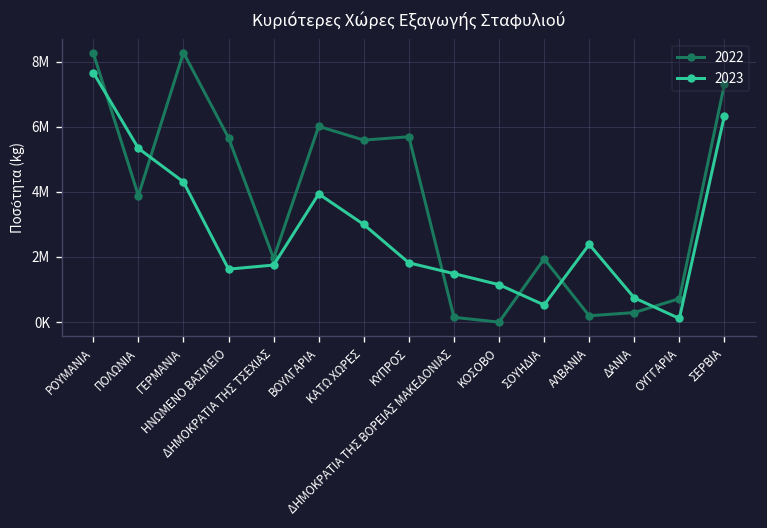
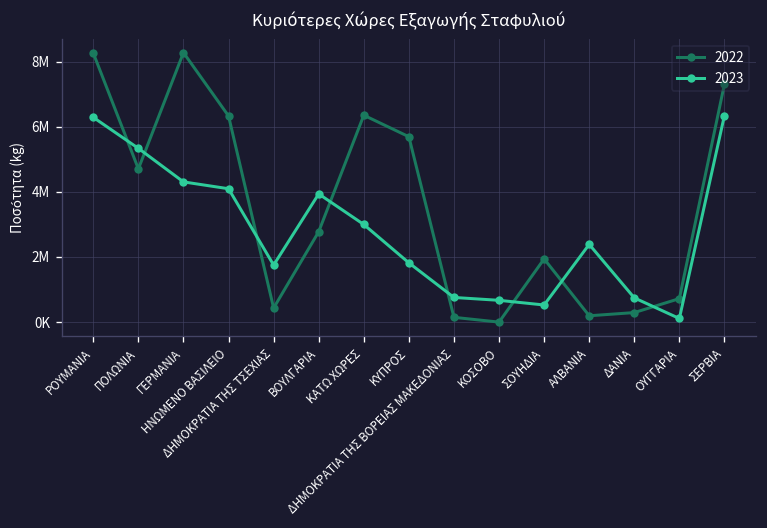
2023, ΡΟΥΜΑΝΙΑ: 7700000 -> 6300000
2022, ΠΟΛΩΝΙΑ: 3900000 -> 4700000
2022, ΗΝΩΜΕΝΟ ΒΑΣΙΛΕΙΟ: 5700000 -> 6300000
2023, ΗΝΩΜΕΝΟ ΒΑΣΙΛΕΙΟ: 1600000 -> 4100000
2022, ΔΗΜΟΚΡΑΤΙΑ ΤΗΣ ΤΣΕΧΙΑΣ: 2000000 -> 400000
2022, ΒΟΥΛΓΑΡΙΑ: 6000000 -> 2800000
2022, ΚΑΤΩ ΧΩΡΕΣ: 5600000 -> 6400000
2023, ΔΗΜΟΚΡΑΤΙΑ ΤΗΣ ΒΟΡΕΙΑΣ ΜΑΚΕΔΟΝΙΑΣ: 1500000 -> 800000
2023, ΚΟΣΟΒΟ: 1100000 -> 700000
